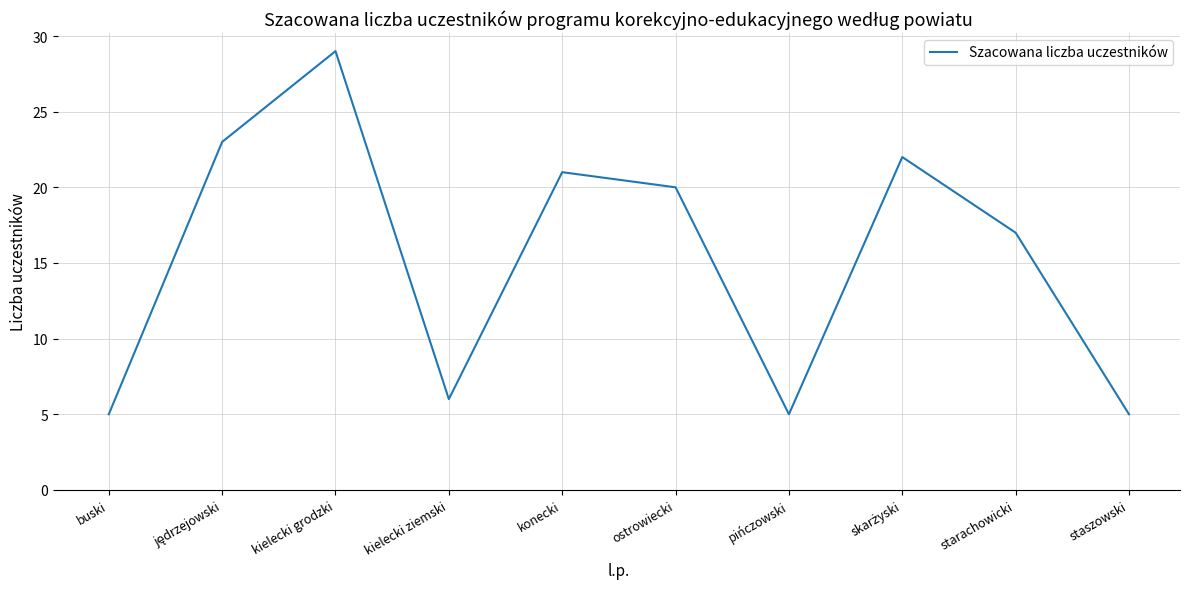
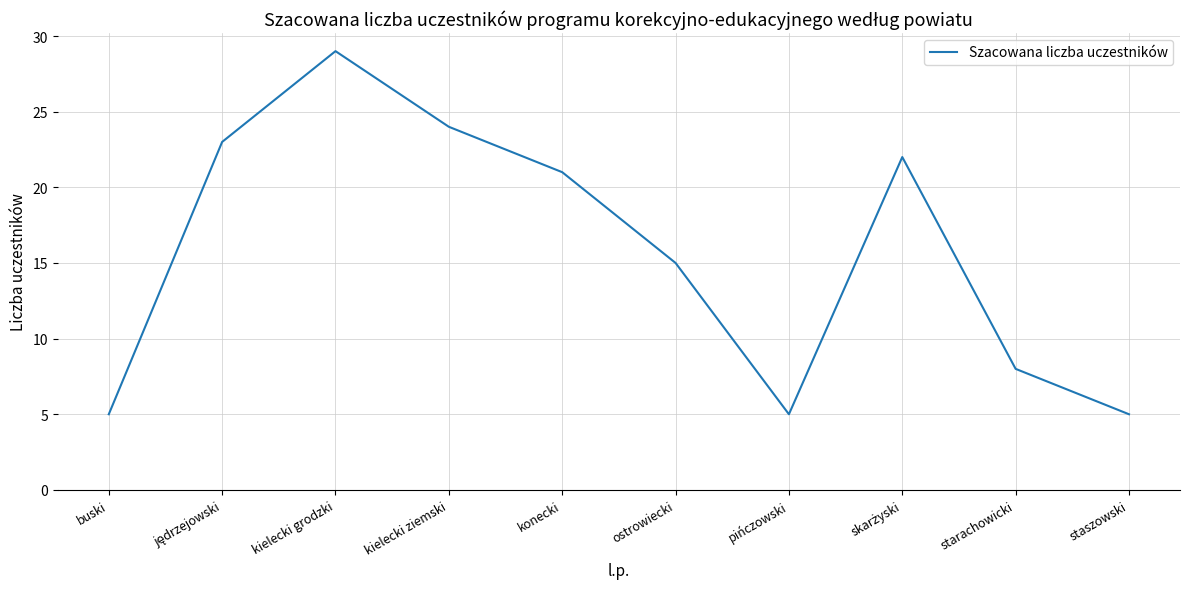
kielecki ziemski: 6 -> 24
ostrowiecki: 20 -> 15
starachowicki: 17 -> 8
